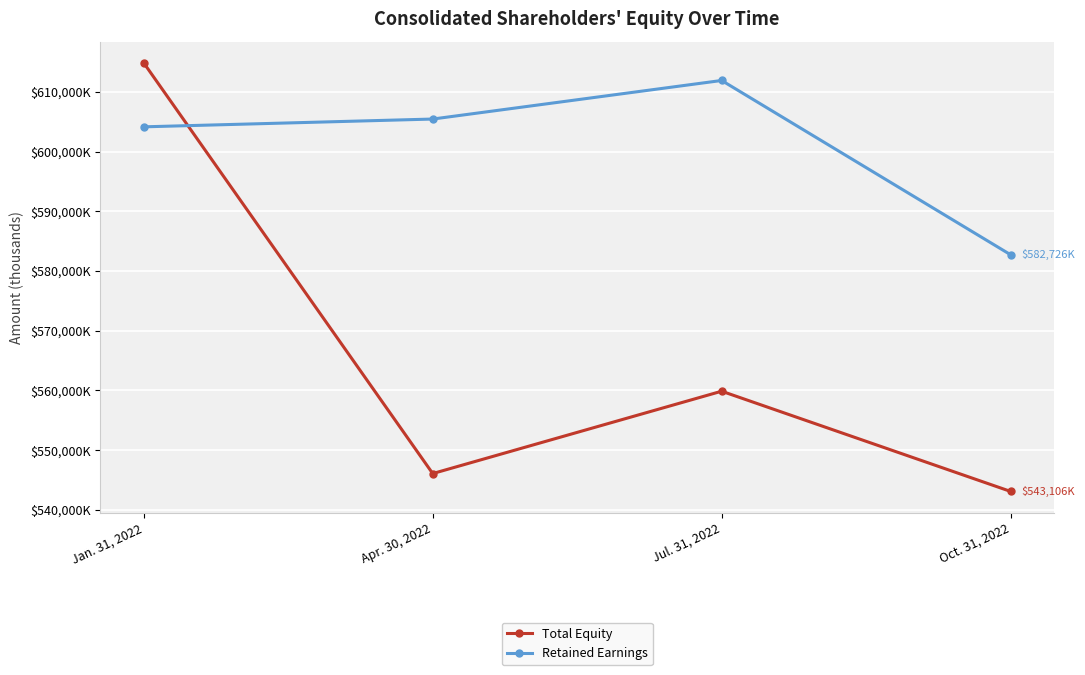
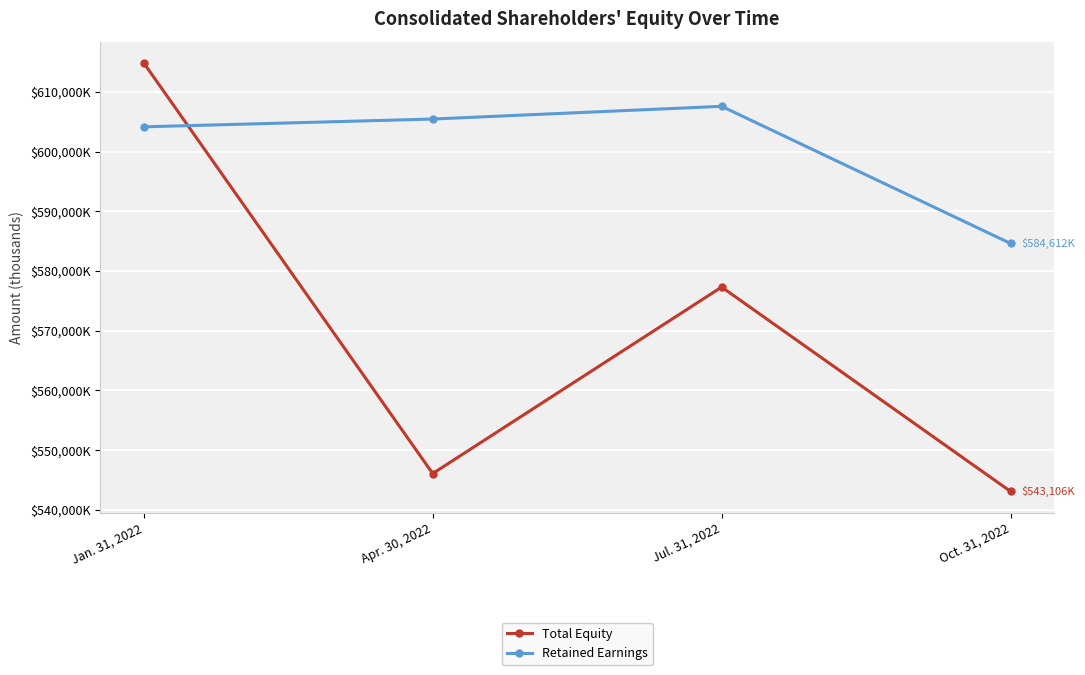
Total Equity, Jul. 31, 2022: $560,000,000 -> $577,000,000
Retained Earnings, Jul. 31, 2022: $612,000,000 -> $608,000,000
Retained Earnings, Oct. 31, 2022: $582,726K -> $584,612K
